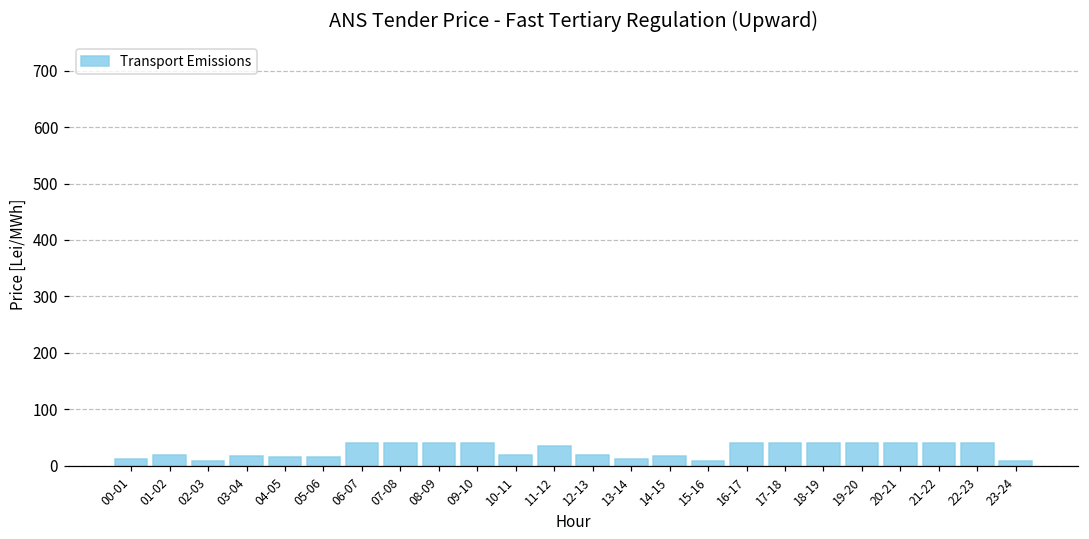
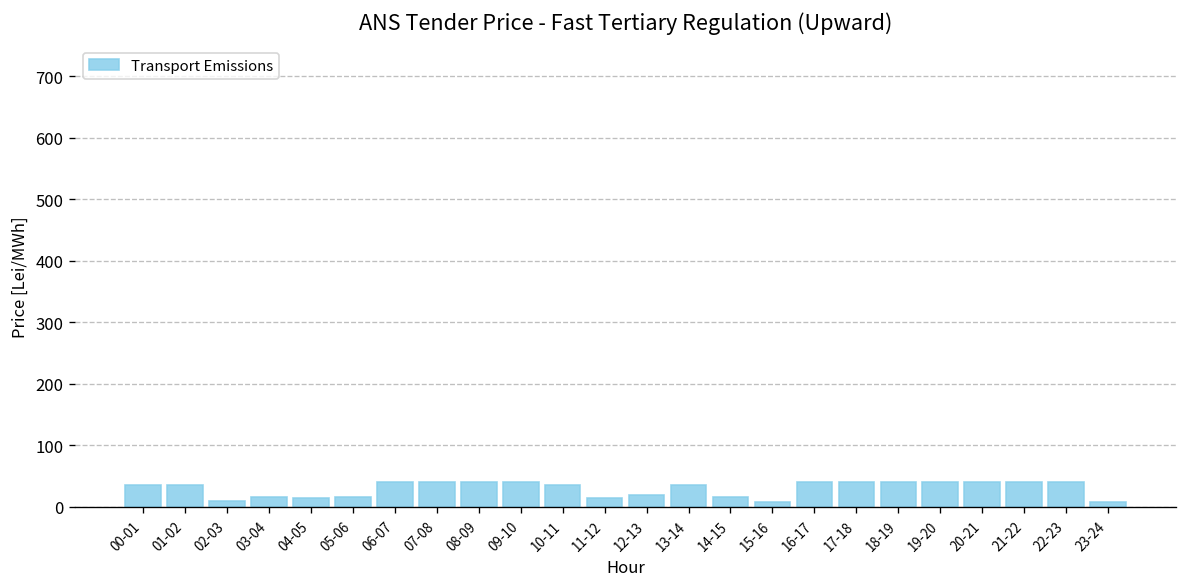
00-01: 10 -> 40
01-02: 20 -> 40
10-11: 20 -> 40
11-12: 40 -> 20
13-14: 10 -> 40
